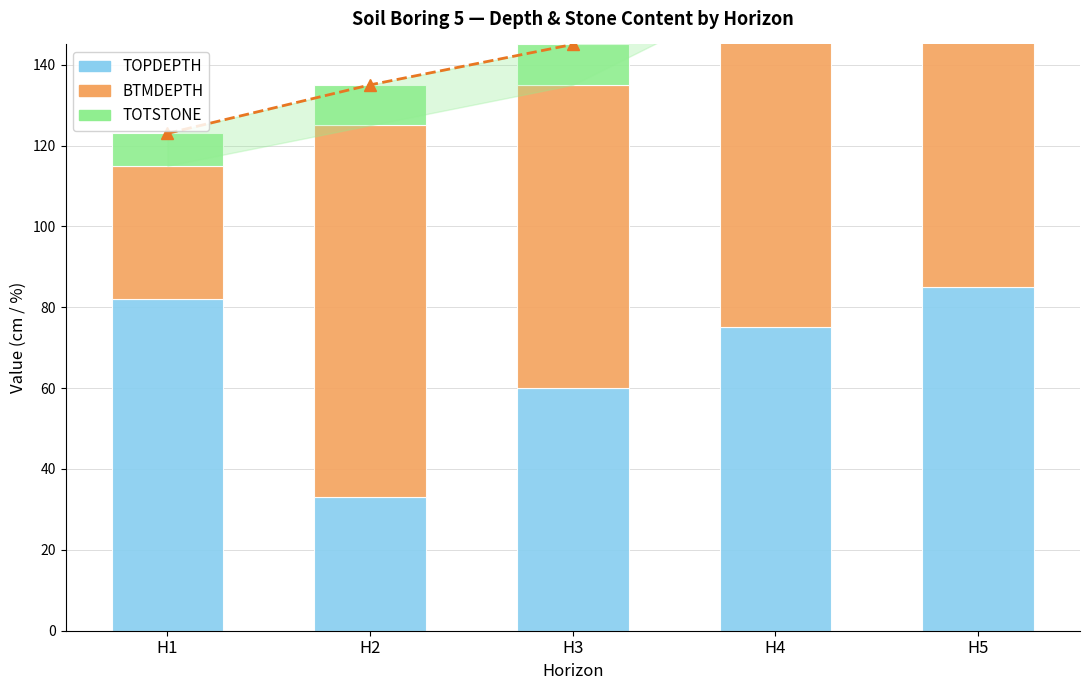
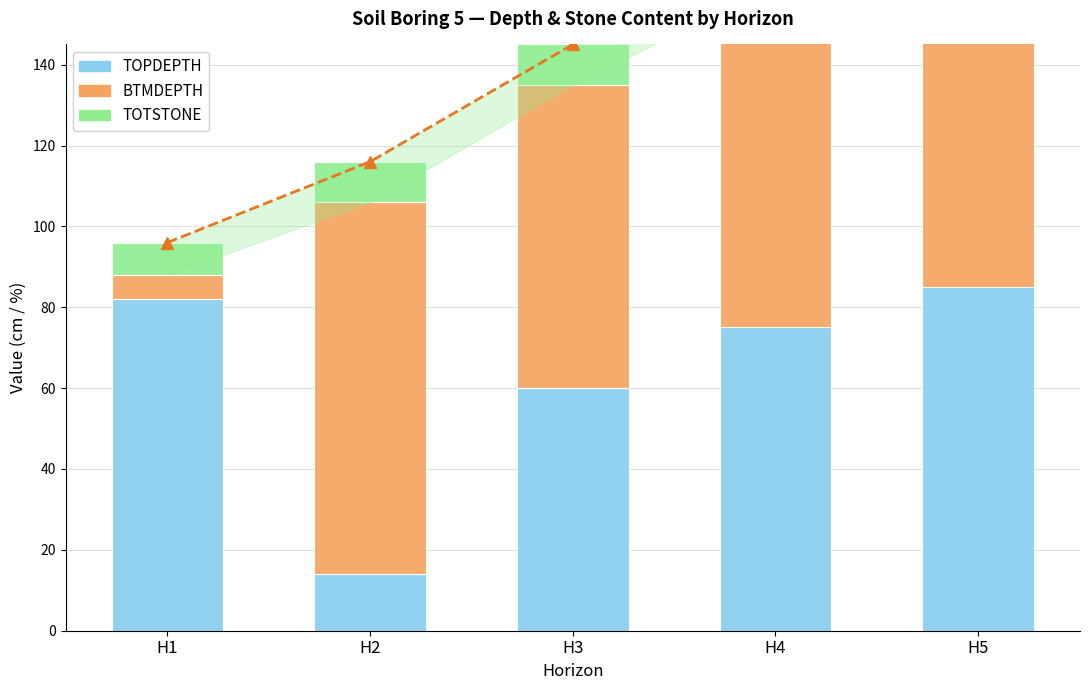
BTMDEPTH, H1: 33 -> 6
TOPDEPTH, H2: 33 -> 14
